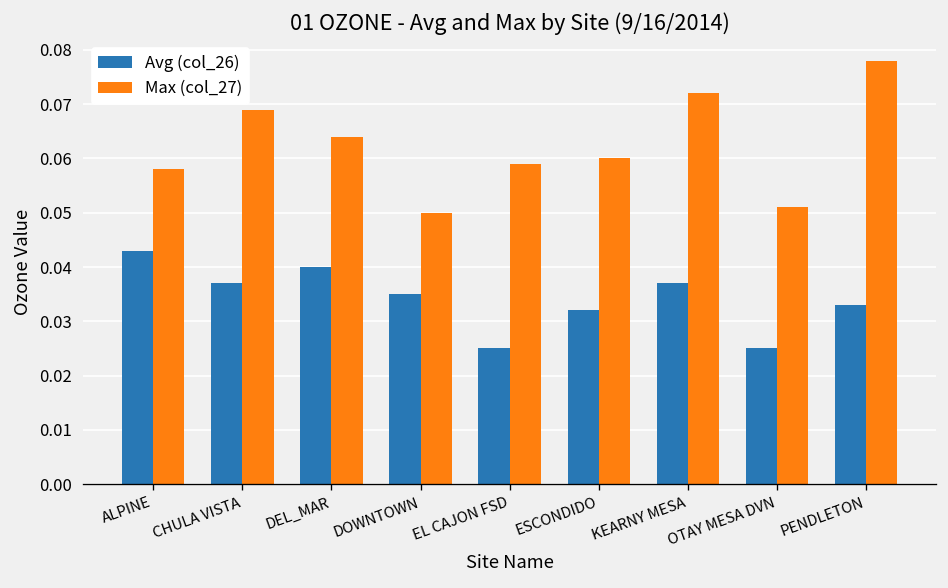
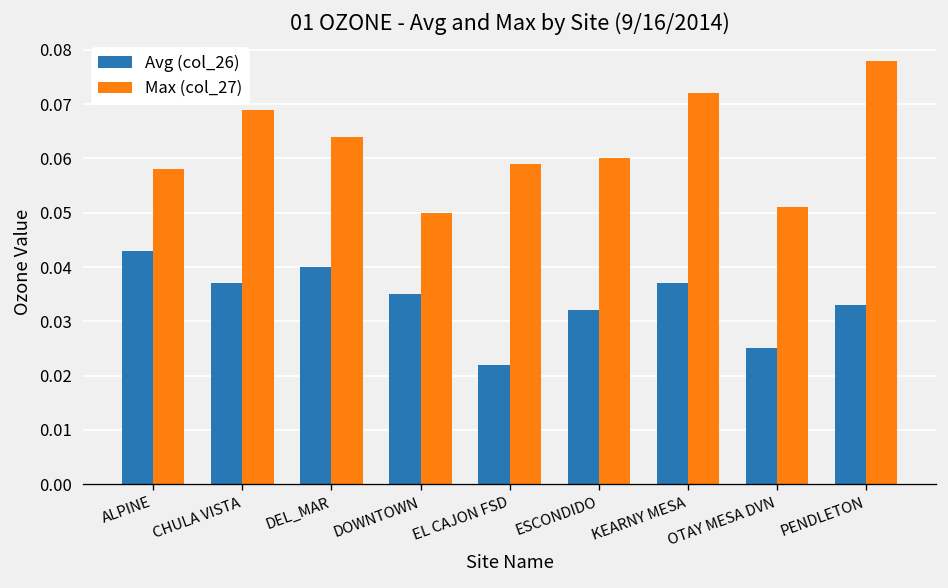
Avg (col_26), EL CAJON FSD: 0.025 -> 0.022
